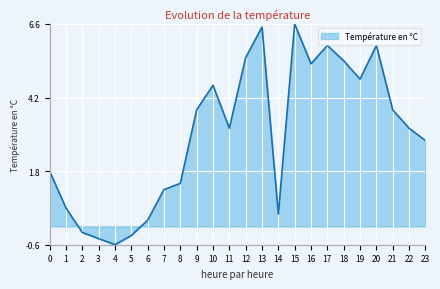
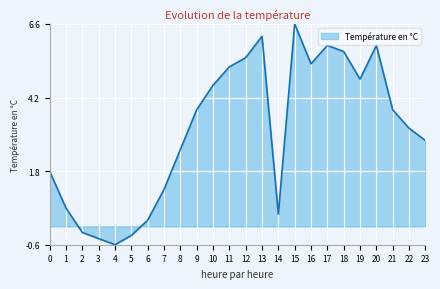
Température en °C, 8: 1.4 -> 2.5
Température en °C, 11: 3.2 -> 5.2
Température en °C, 13: 6.5 -> 6.2
Température en °C, 18: 5.4 -> 5.7
